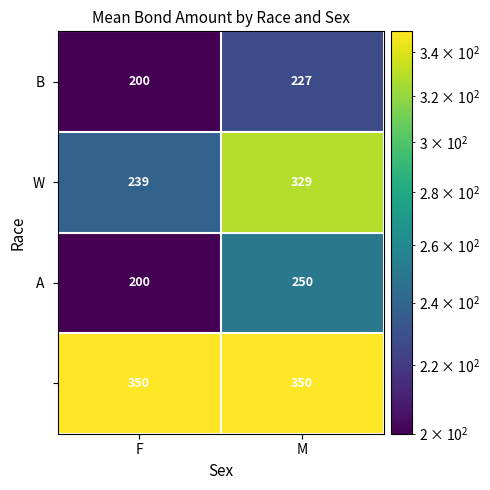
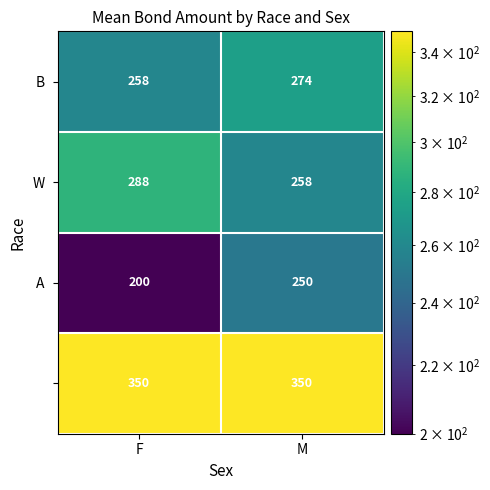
B, F: 200 -> 258
B, M: 227 -> 274
W, F: 239 -> 288
W, M: 329 -> 258
